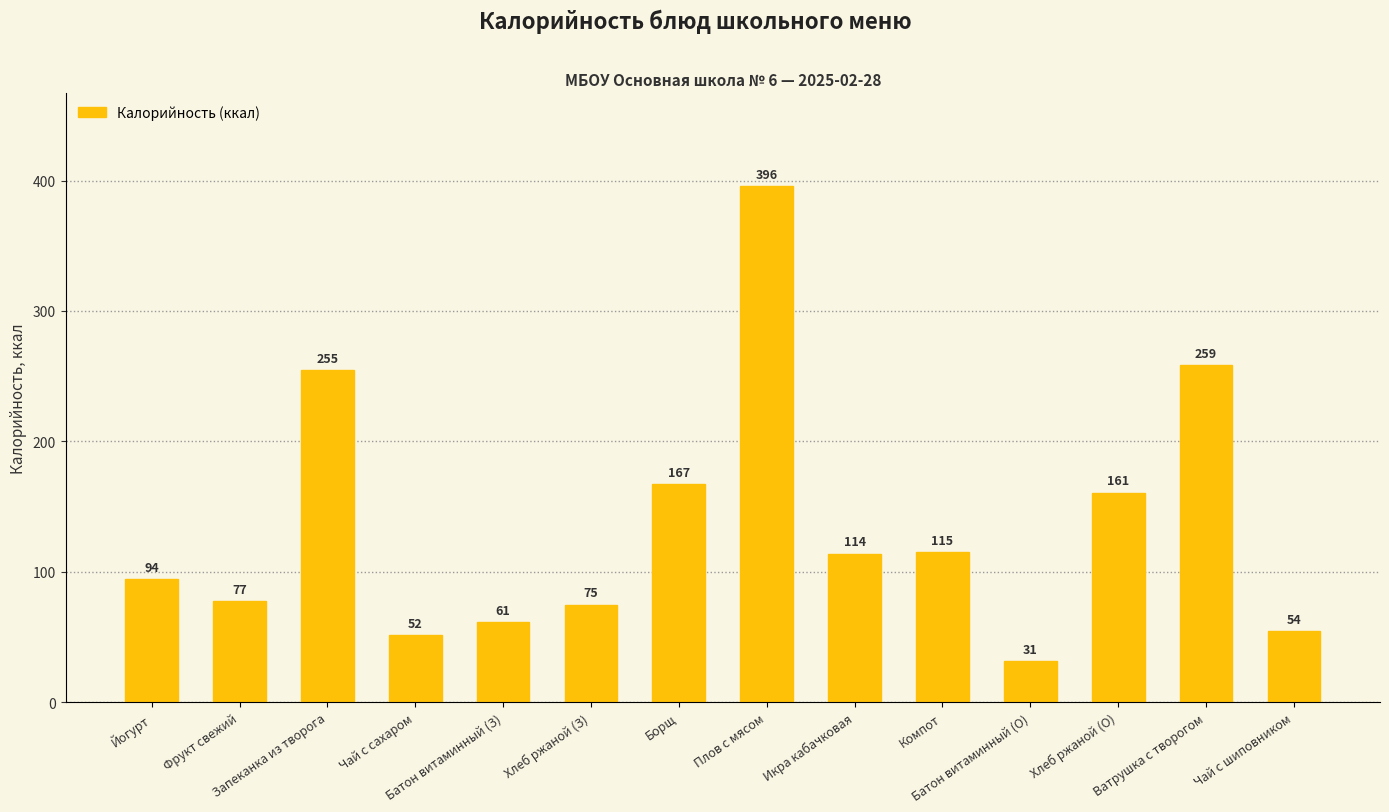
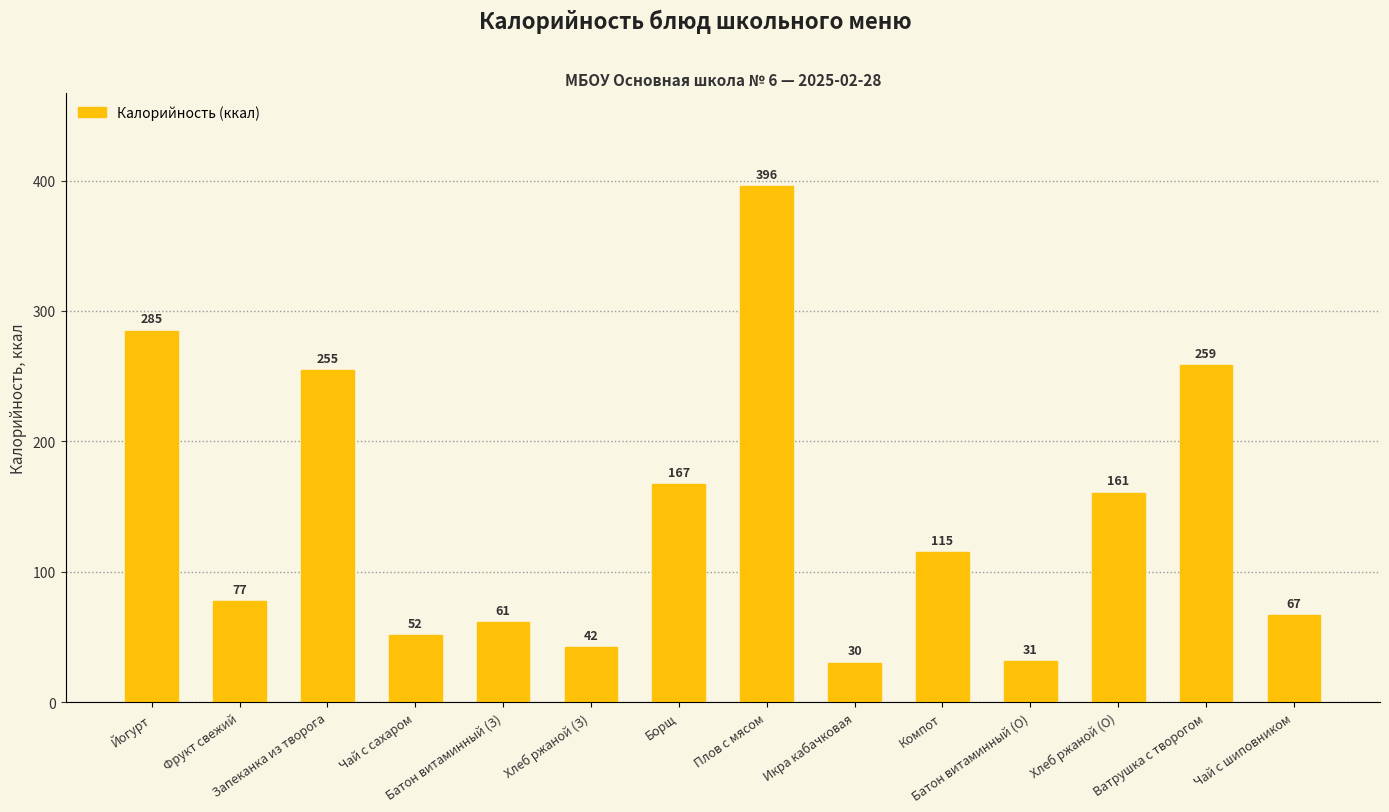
Йогурт: 94 -> 285
Хлеб ржаной (З): 75 -> 42
Икра кабачковая: 114 -> 30
Чай с шиповником: 54 -> 67
